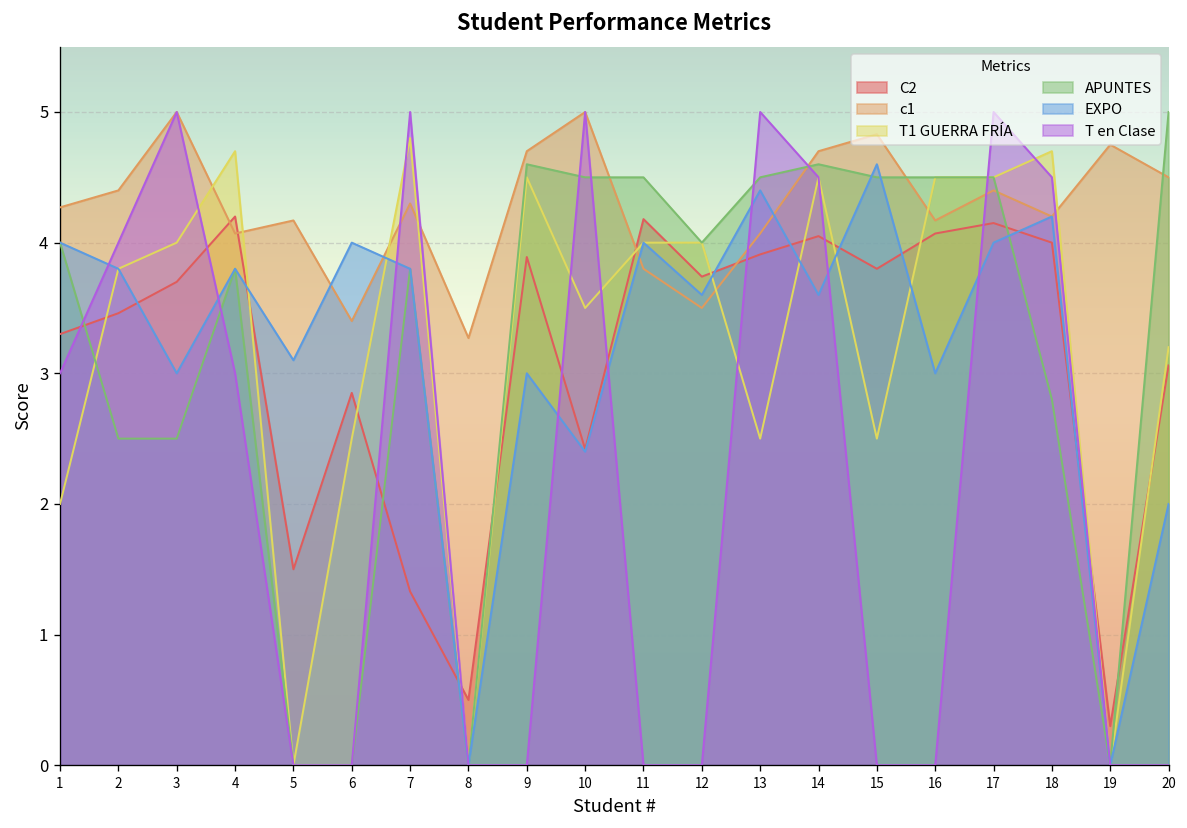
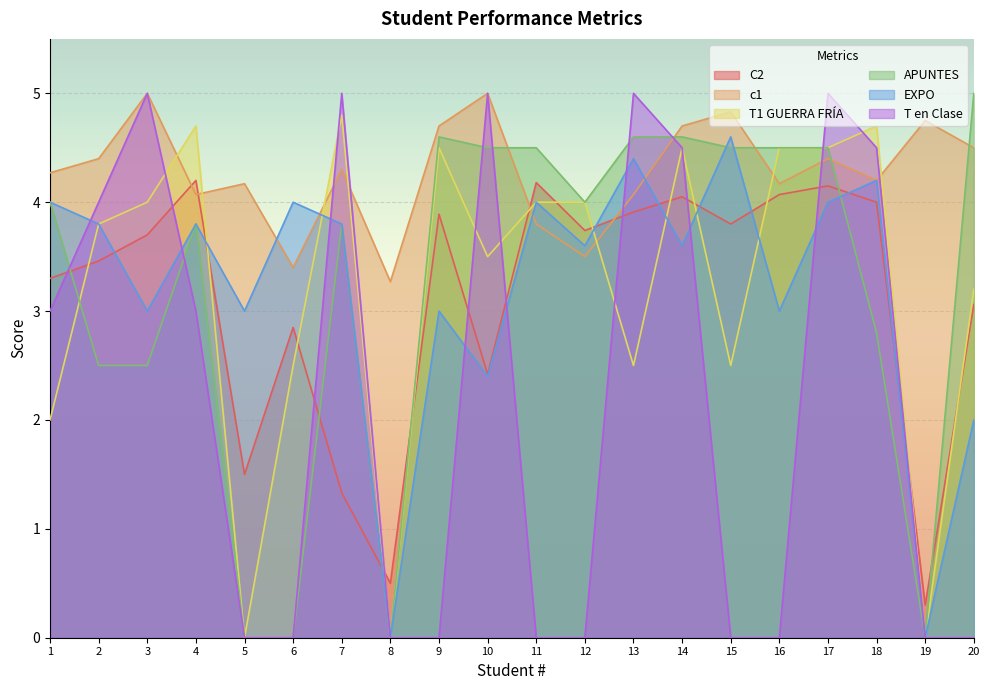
EXPO, 5: 3.1 -> 3.0
APUNTES, 13: 4.5 -> 4.6
